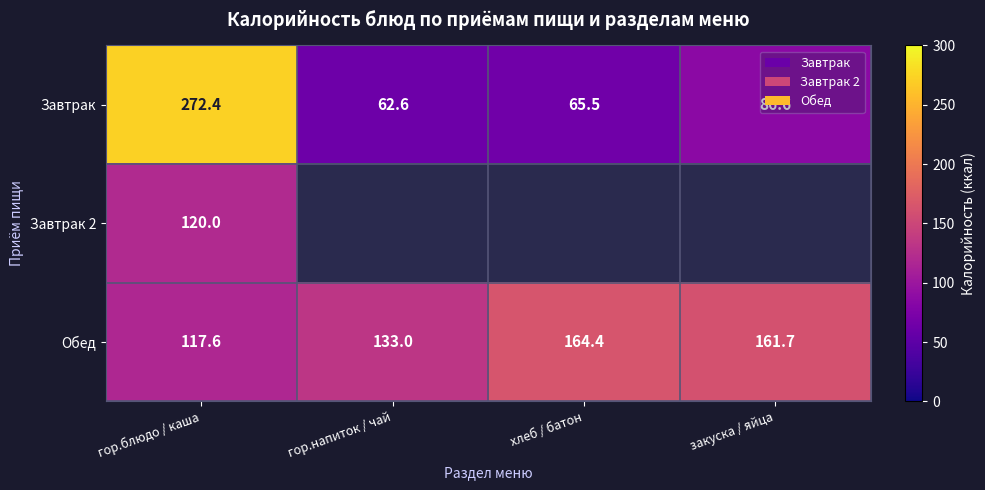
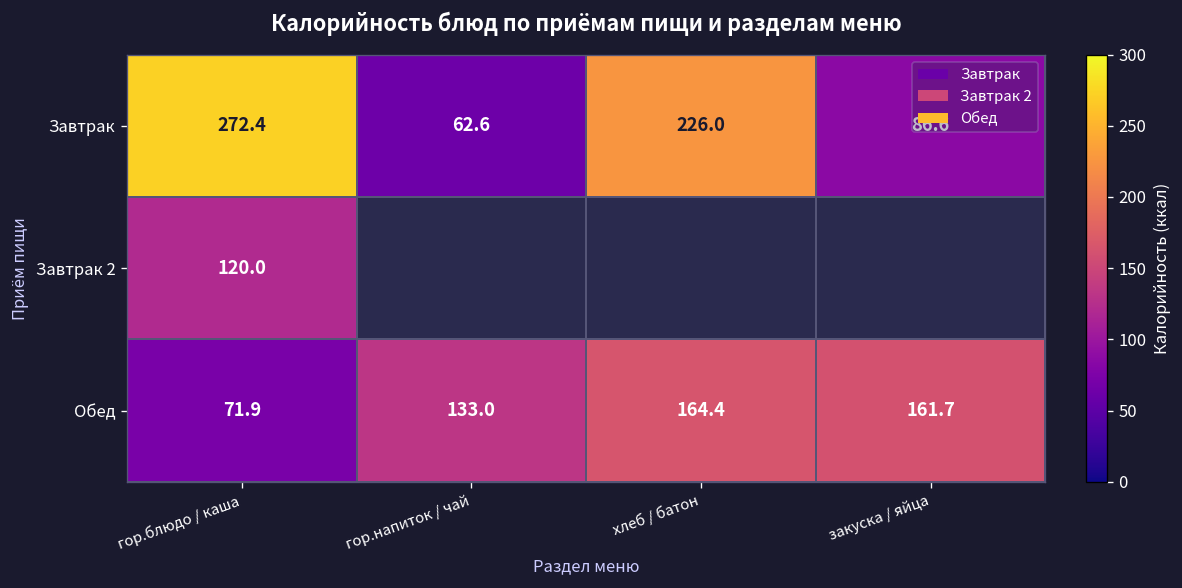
Завтрак, хлеб / батон: 65.5 -> 226.0
Обед, гор.блюдо / каша: 117.6 -> 71.9
